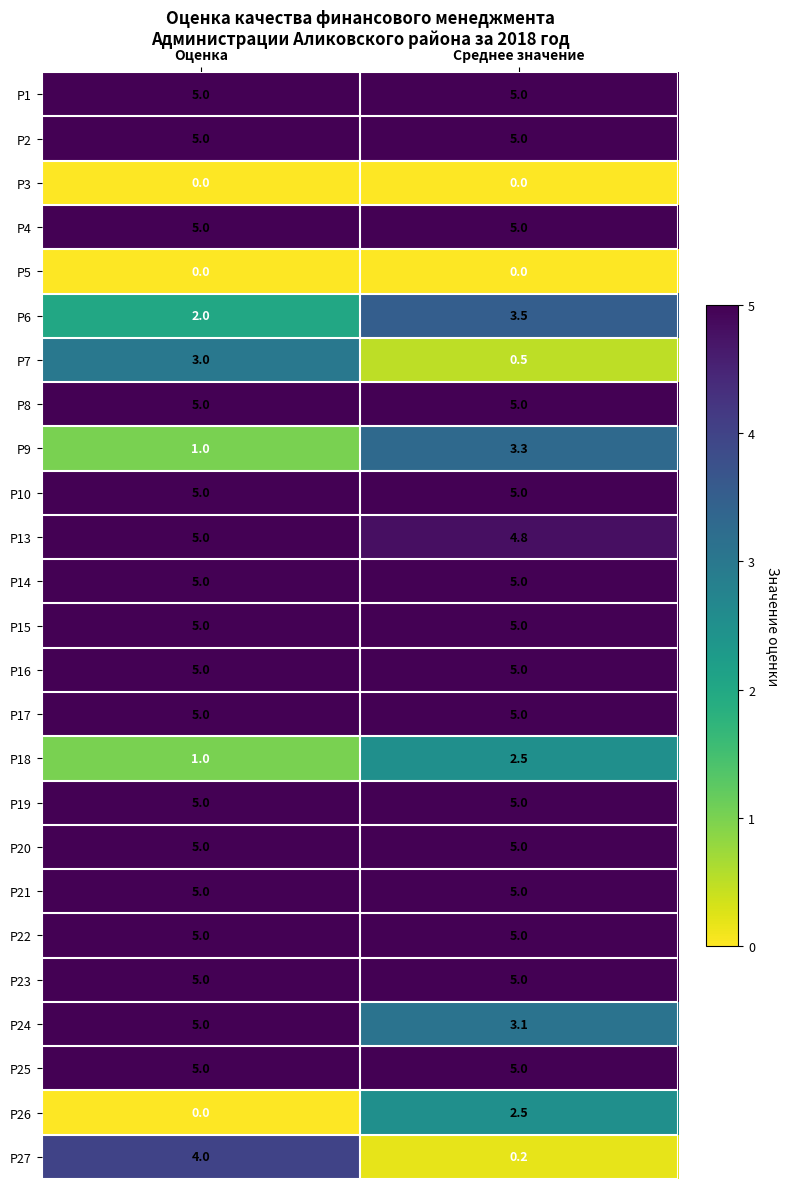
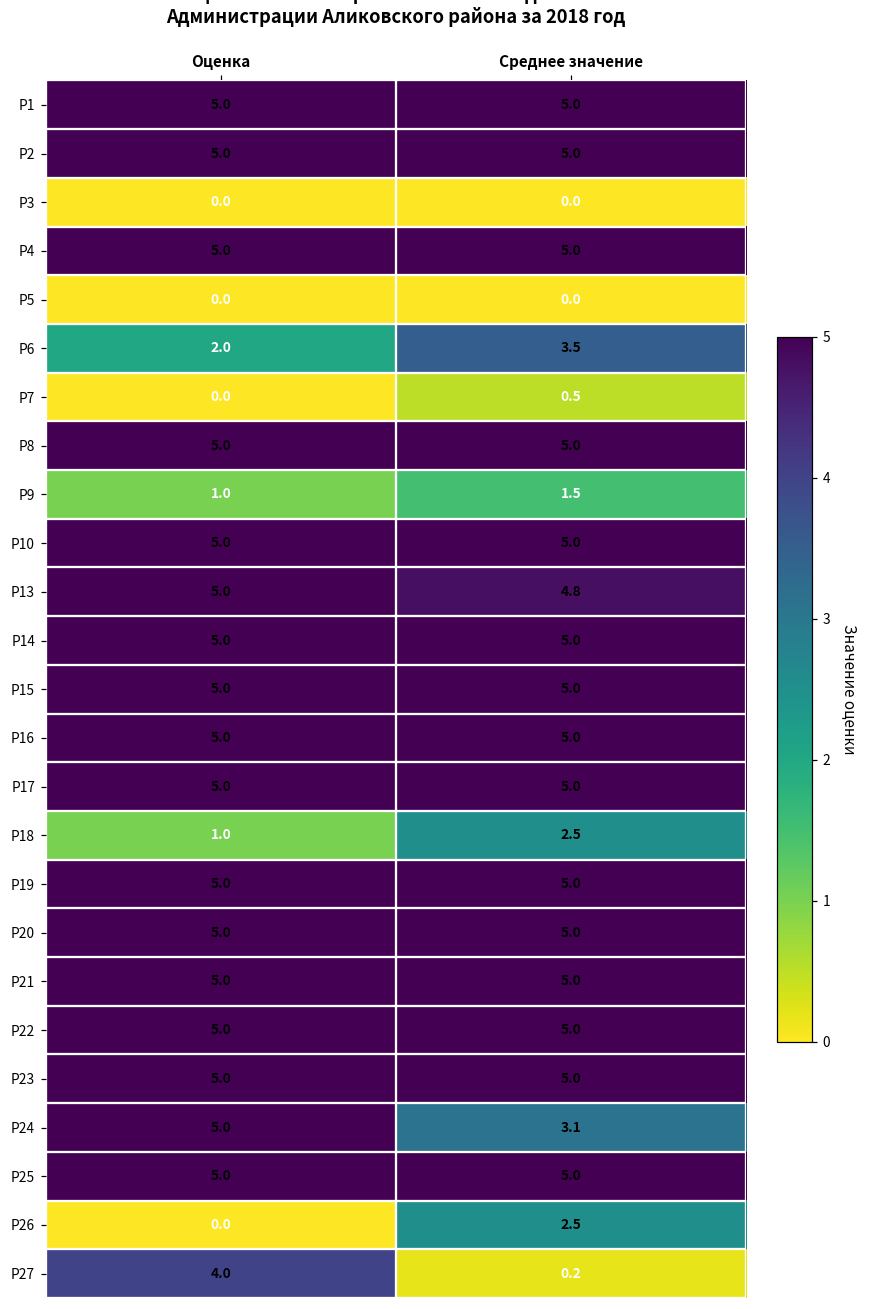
Р7, Оценка: 3.0 -> 0.0
Р9, Среднее значение: 3.3 -> 1.5
